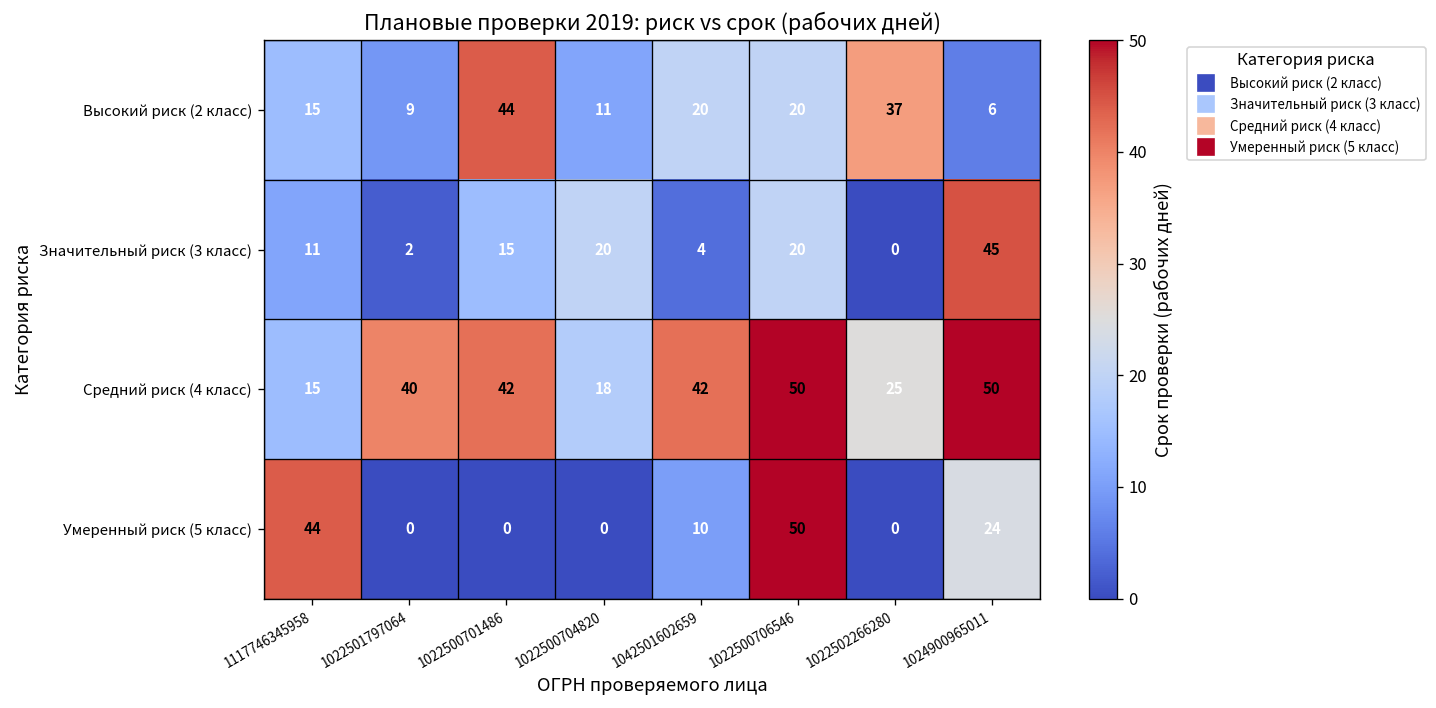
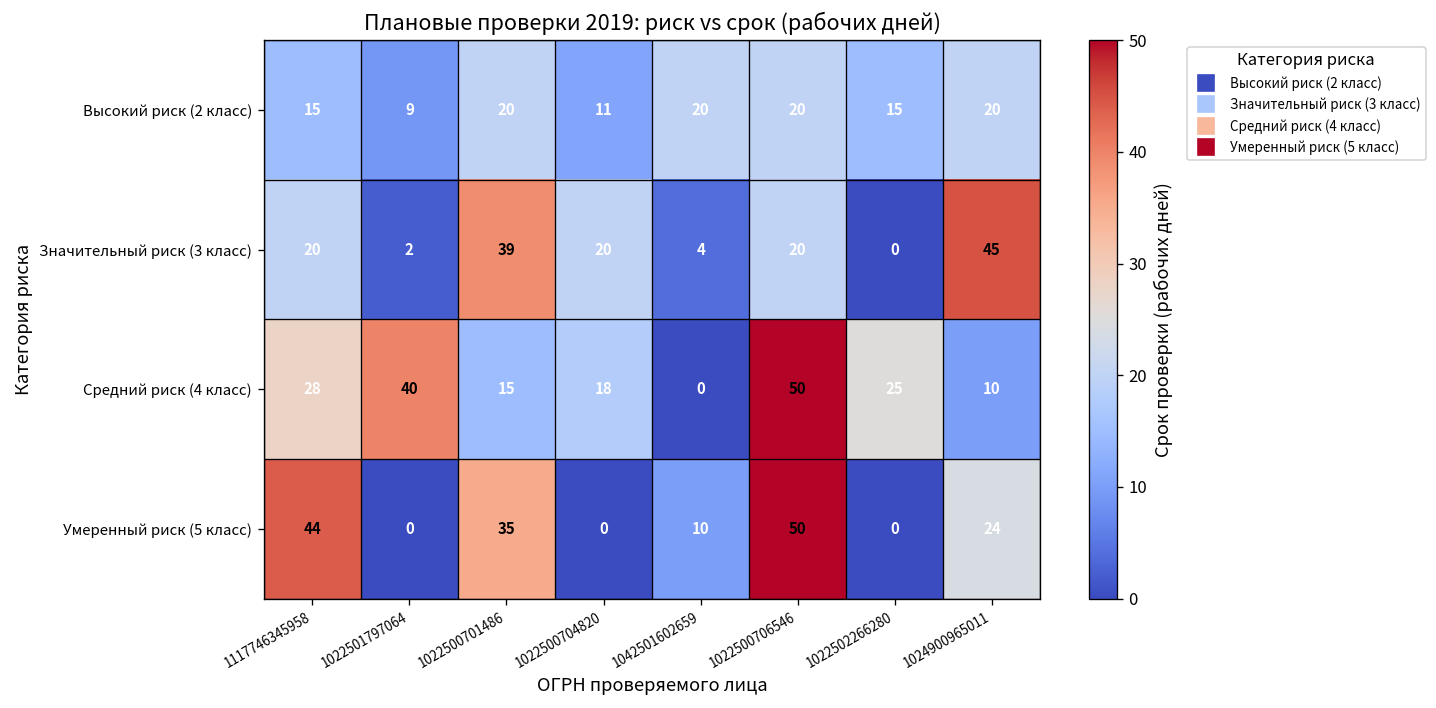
Высокий риск (2 класс), 1022500701486: 44 -> 20
Высокий риск (2 класс), 1022502266280: 37 -> 15
Высокий риск (2 класс), 1024900965011: 6 -> 20
Значительный риск (3 класс), 1117746345958: 11 -> 20
Значительный риск (3 класс), 1022500701486: 15 -> 39
Средний риск (4 класс), 1117746345958: 15 -> 28
Средний риск (4 класс), 1022500701486: 42 -> 15
Средний риск (4 класс), 1042501602659: 42 -> 0
Средний риск (4 класс), 1024900965011: 50 -> 10
Умеренный риск (5 класс), 1022500701486: 0 -> 35
